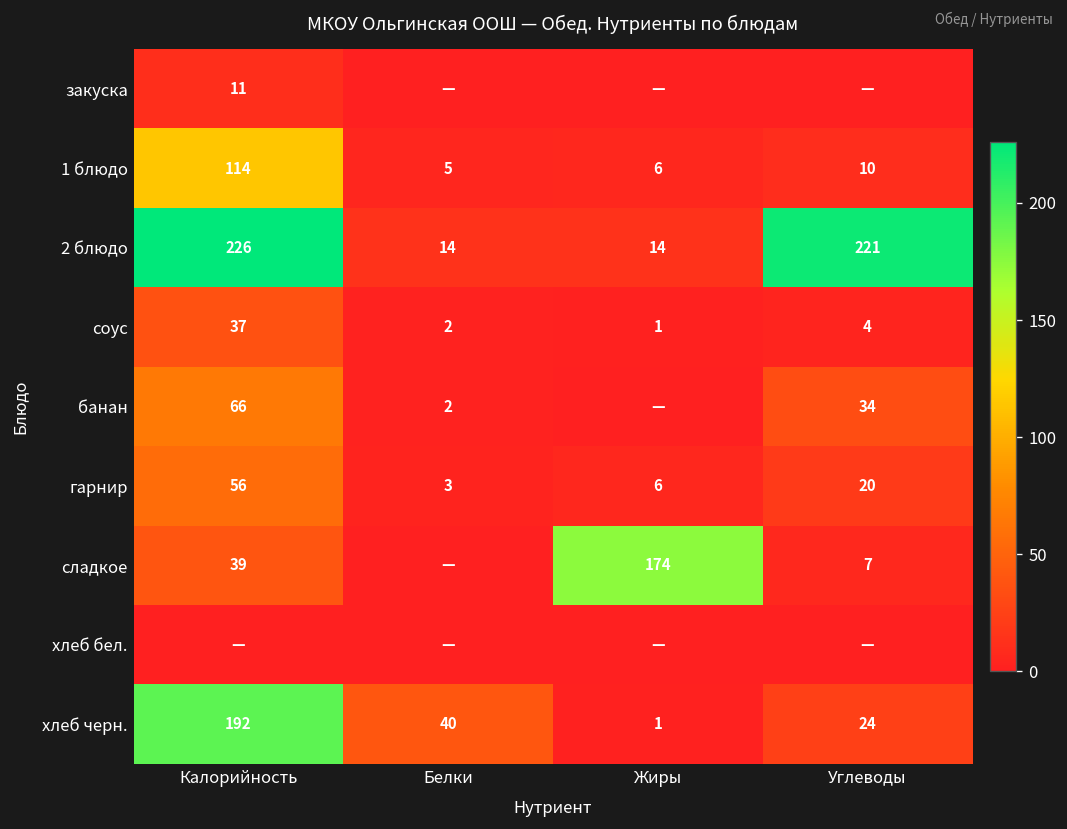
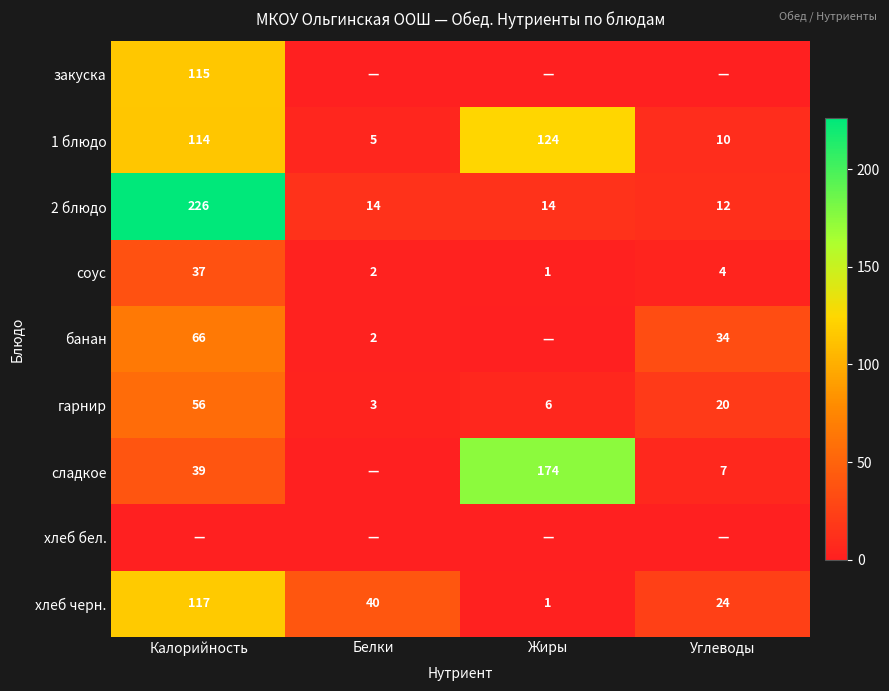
закуска, Калорийность: 11 -> 115
1 блюдо, Жиры: 6 -> 124
2 блюдо, Углеводы: 221 -> 12
хлеб черн., Калорийность: 192 -> 117
